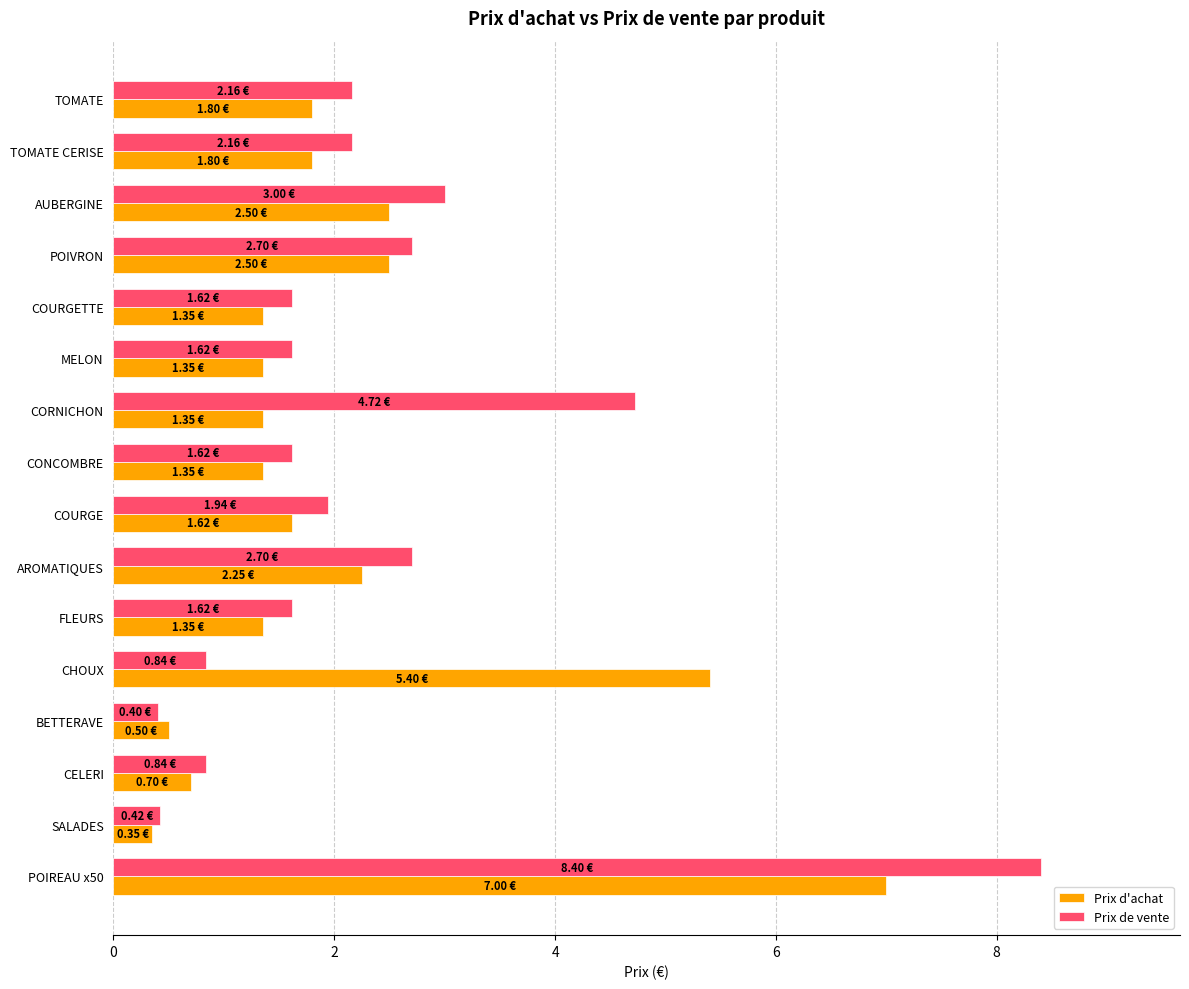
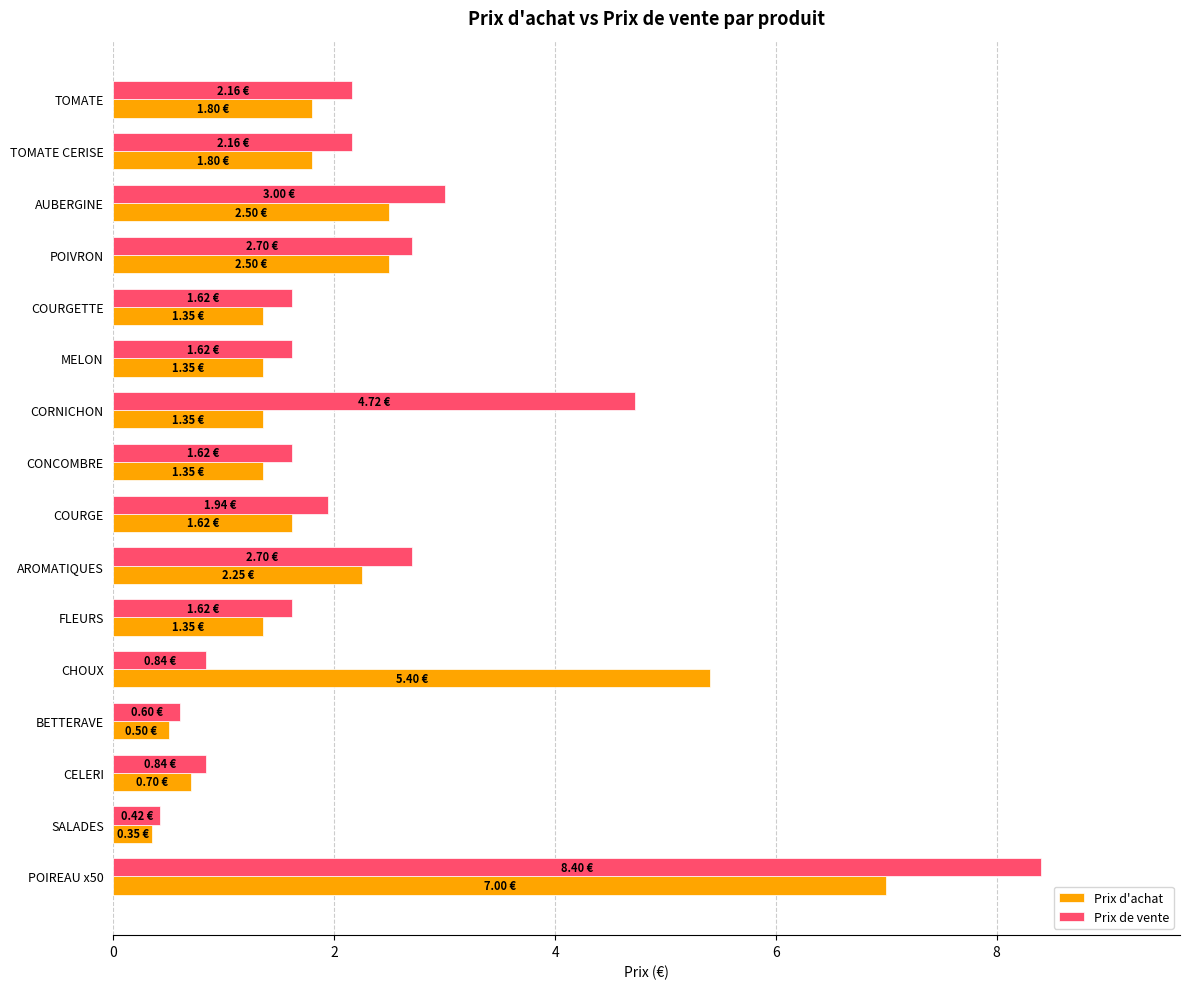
Prix de vente, BETTERAVE: 0.40 -> 0.60
